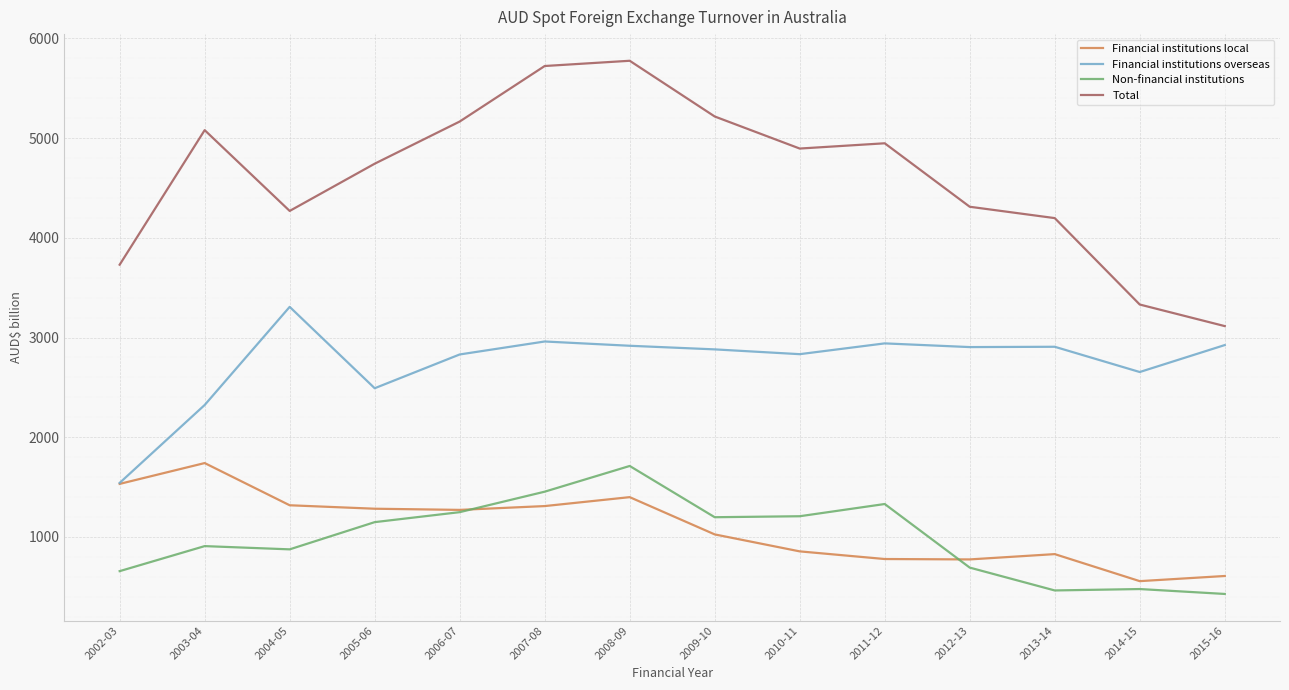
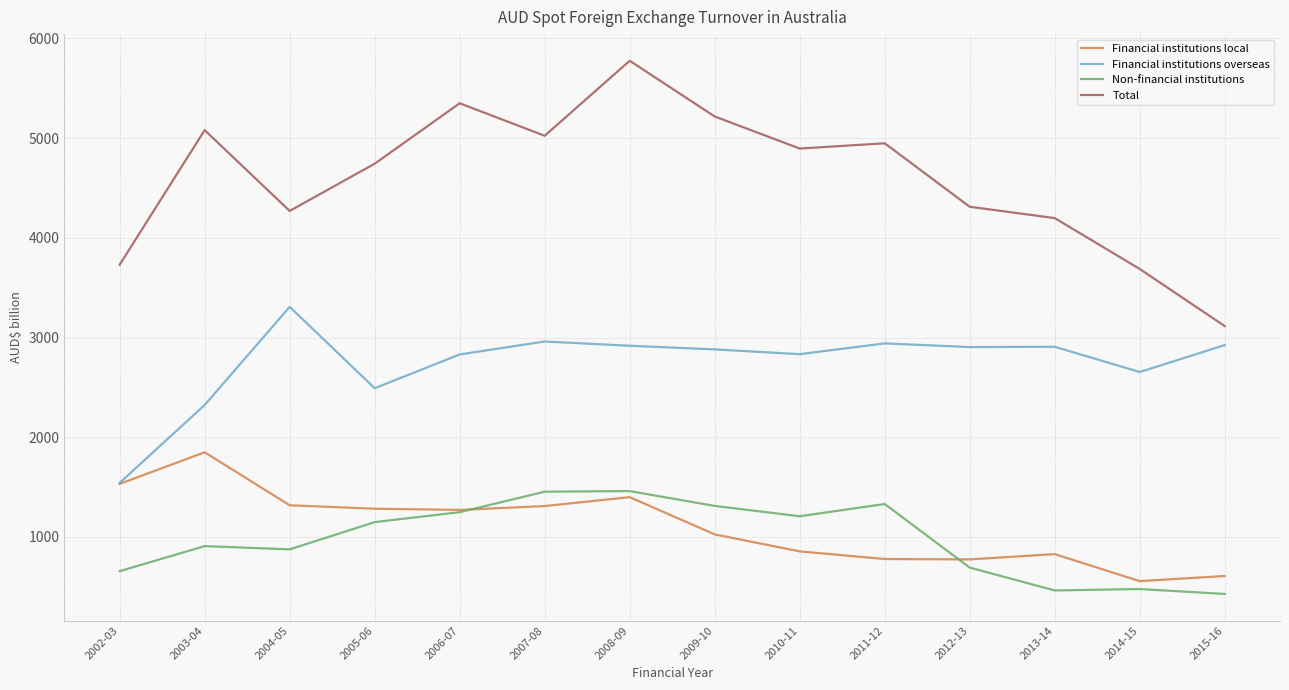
Financial institutions local, 2003-04: 1700 -> 1800
Total, 2006-07: 5200 -> 5400
Total, 2007-08: 5700 -> 5000
Non-financial institutions, 2008-09: 1700 -> 1500
Non-financial institutions, 2009-10: 1200 -> 1300
Total, 2014-15: 3300 -> 3700
